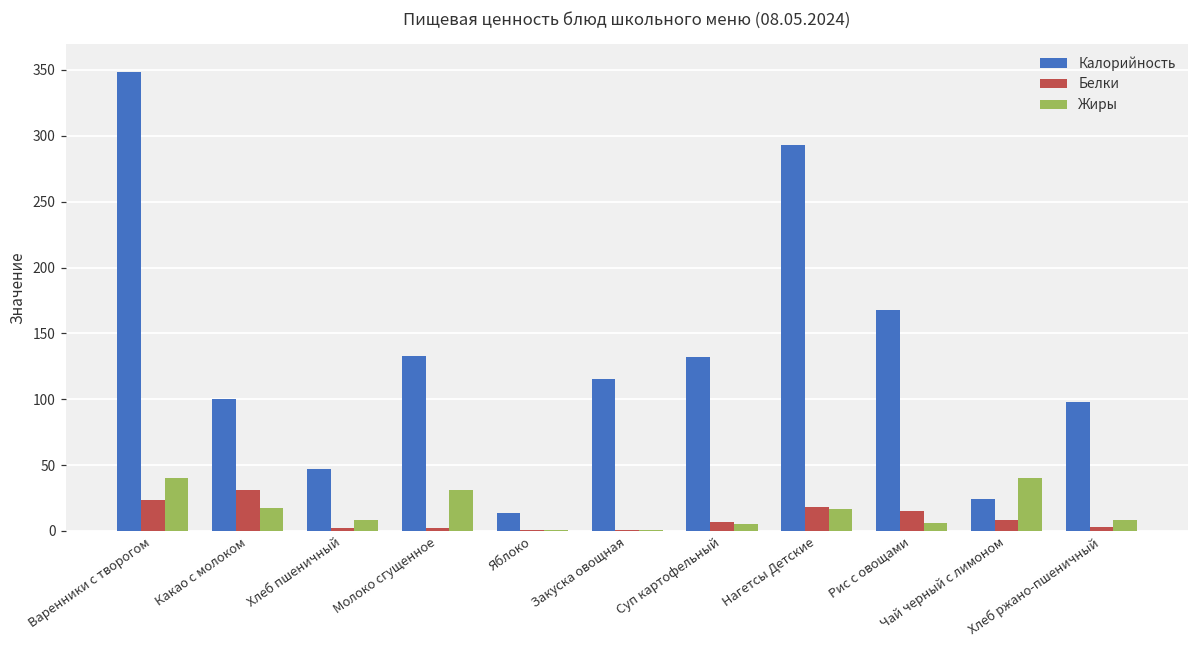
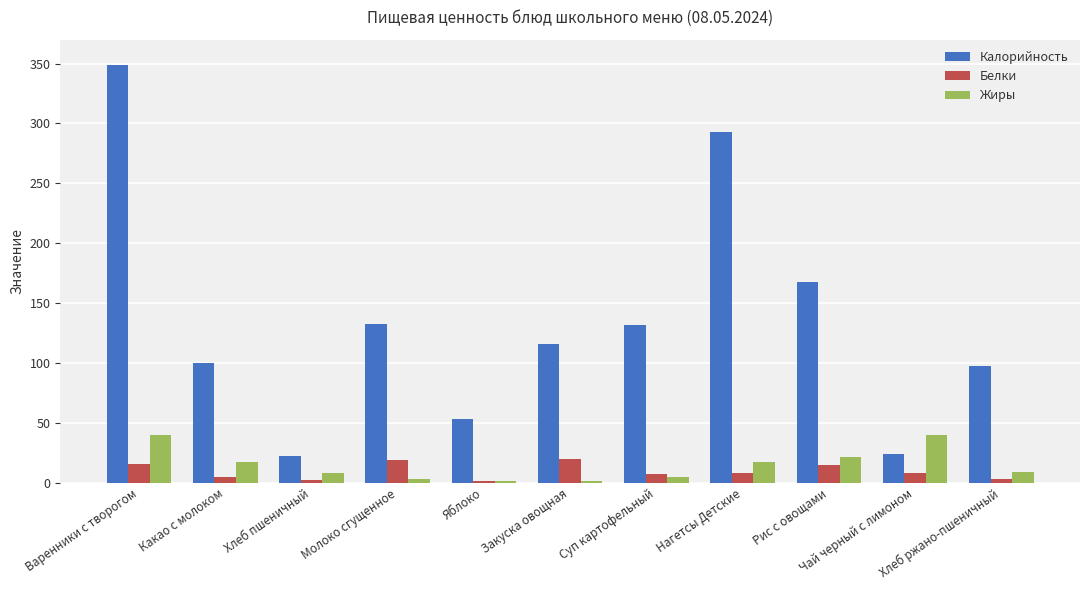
Белки, Варенники с творогом: 24 -> 16
Белки, Какао с молоком: 31 -> 5
Калорийность, Хлеб пшеничный: 47 -> 23
Белки, Молоко сгущенное: 2 -> 19
Жиры, Молоко сгущенное: 31 -> 3
Калорийность, Яблоко: 14 -> 53
Белки, Закуска овощная: 1 -> 19
Белки, Нагетсы Детские: 18 -> 8
Жиры, Рис с овощами: 6 -> 21
